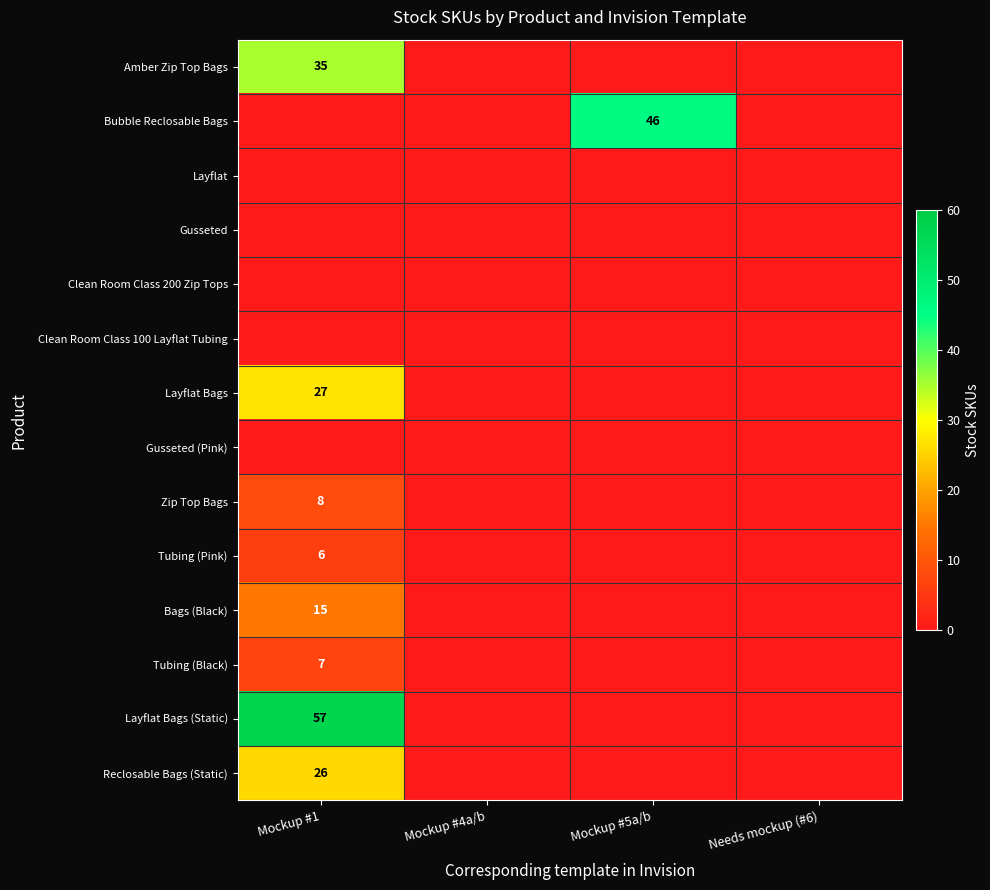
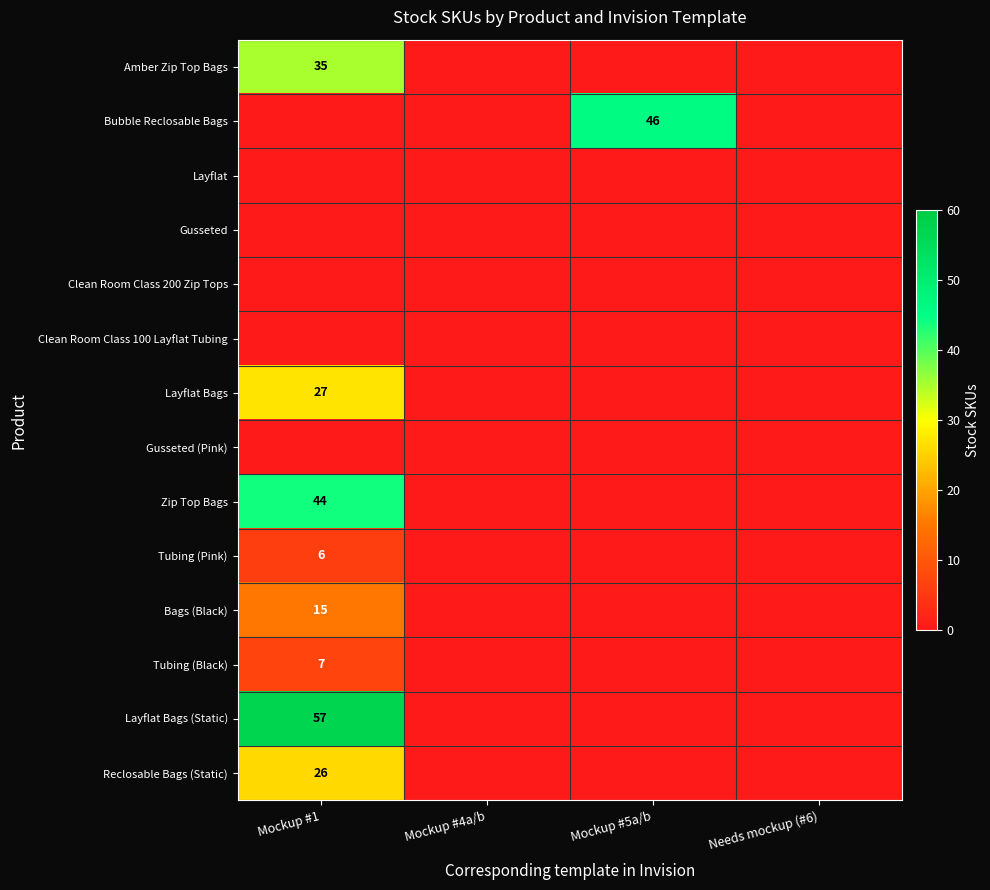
Zip Top Bags, Mockup #1: 8 -> 44
